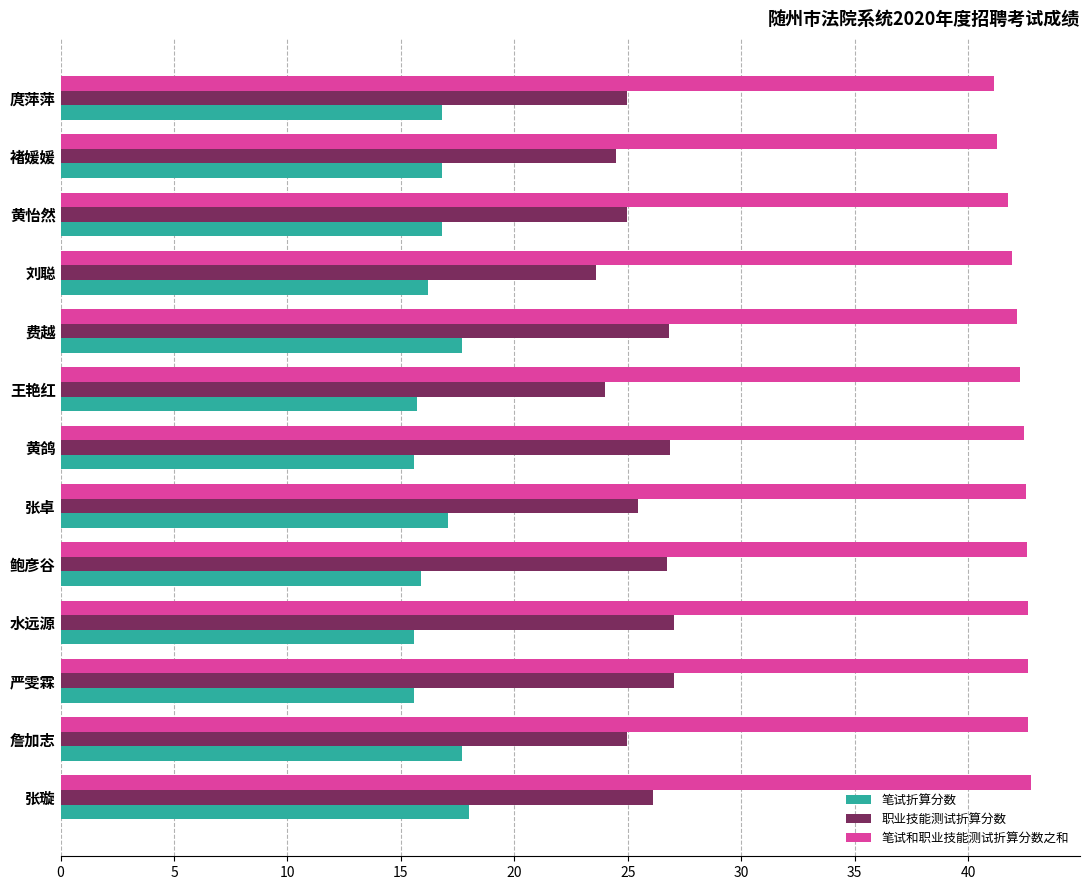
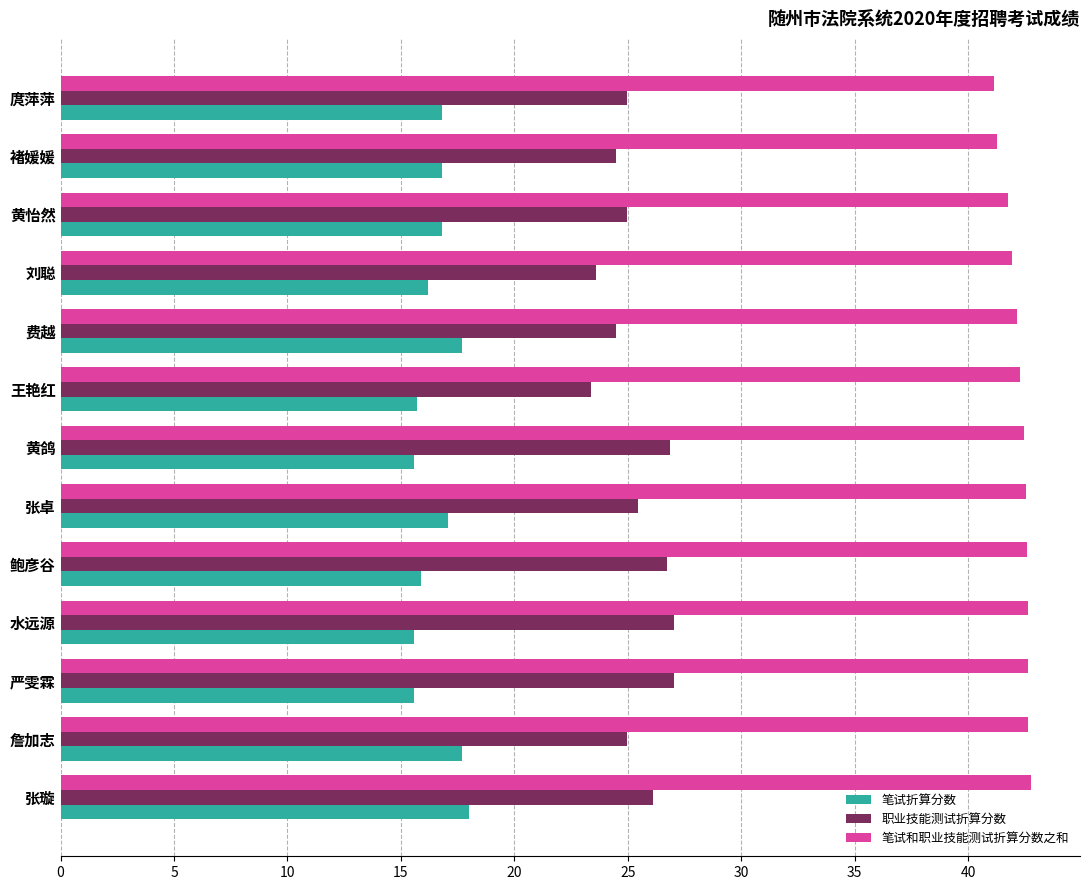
职业技能测试折算分数, 费越: 26.8 -> 24.5
职业技能测试折算分数, 王艳红: 24.0 -> 23.4
